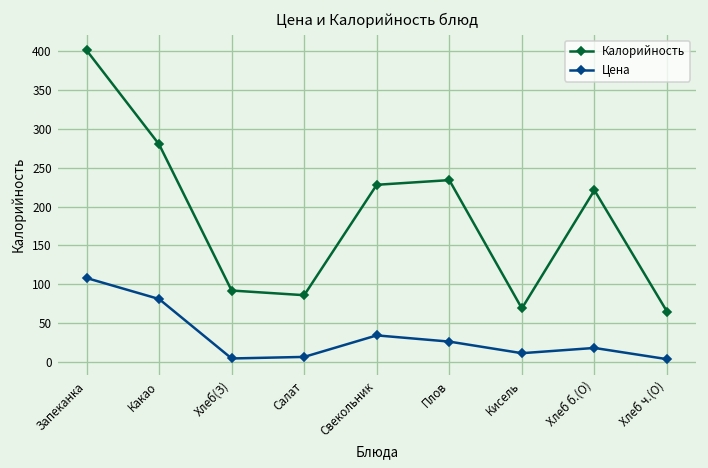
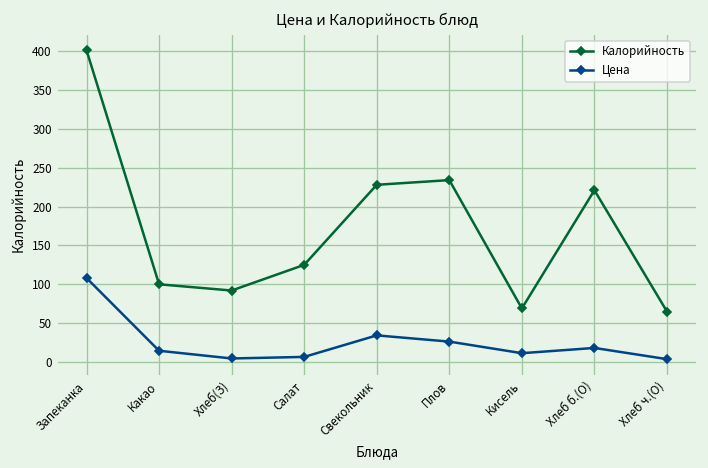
Калорийность, Какао: 280 -> 100
Цена, Какао: 80 -> 10
Калорийность, Салат: 90 -> 130
